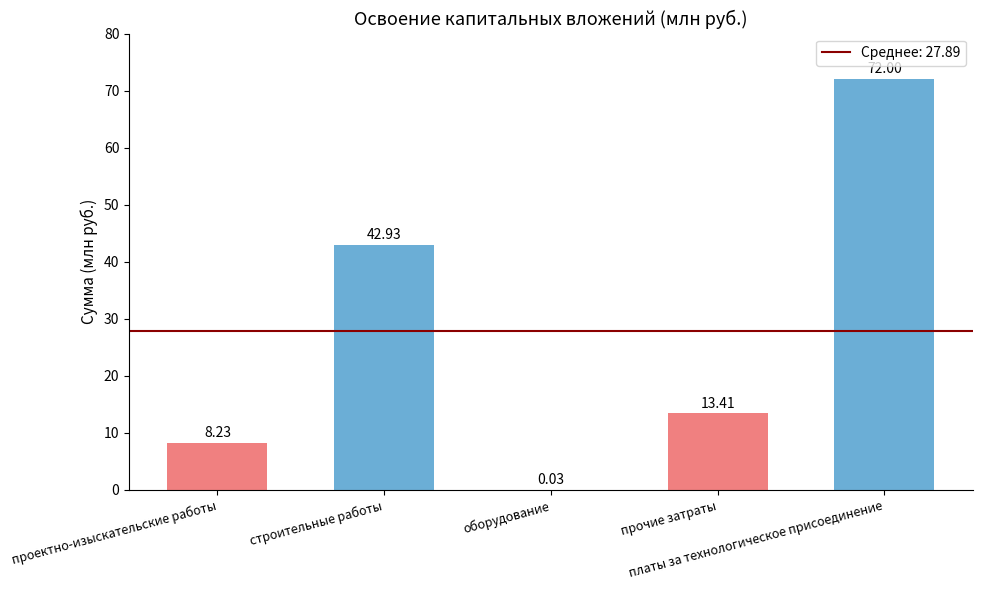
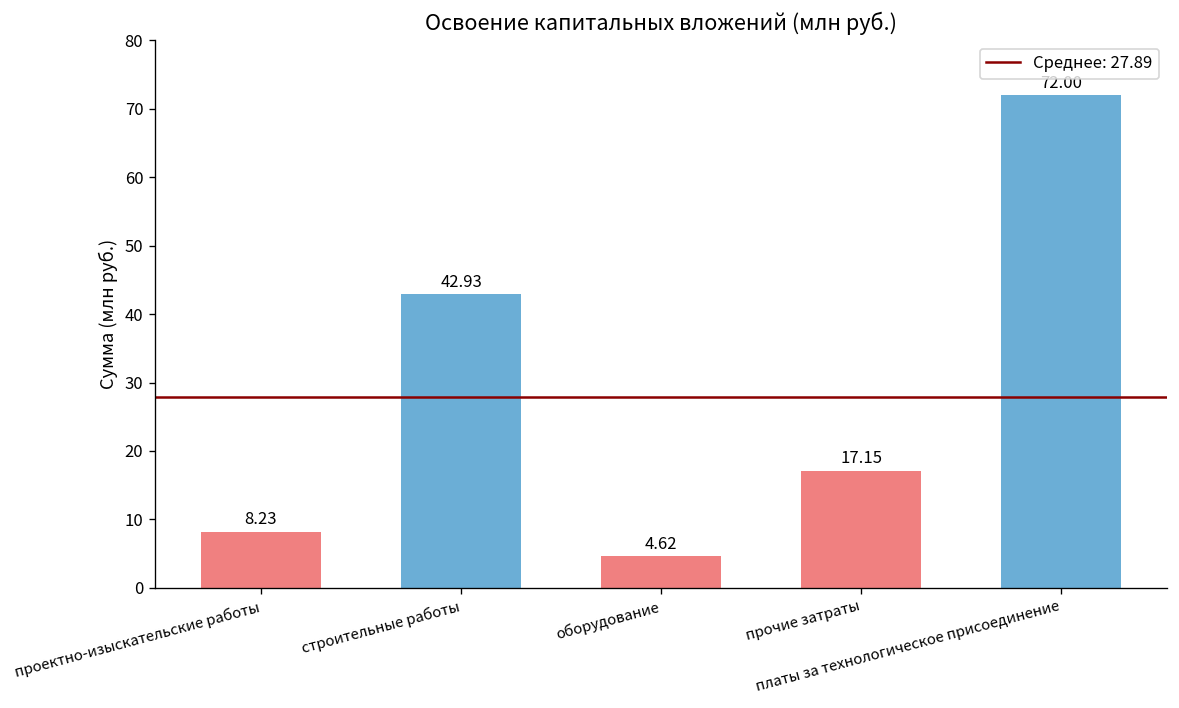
оборудование: 0.03 -> 4.62
прочие затраты: 13.41 -> 17.15
